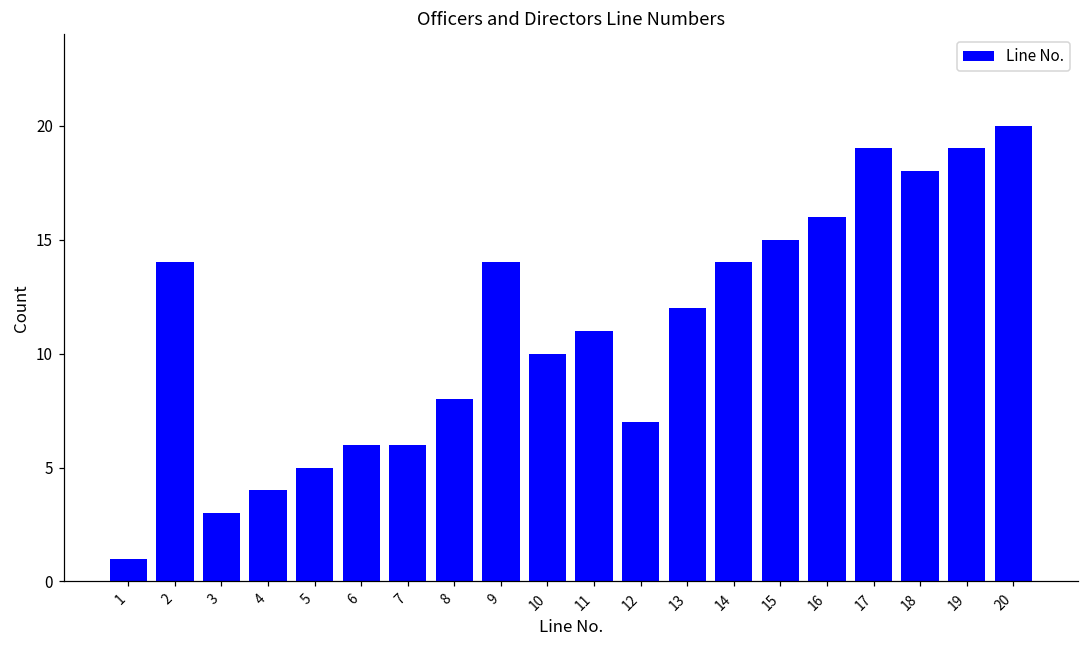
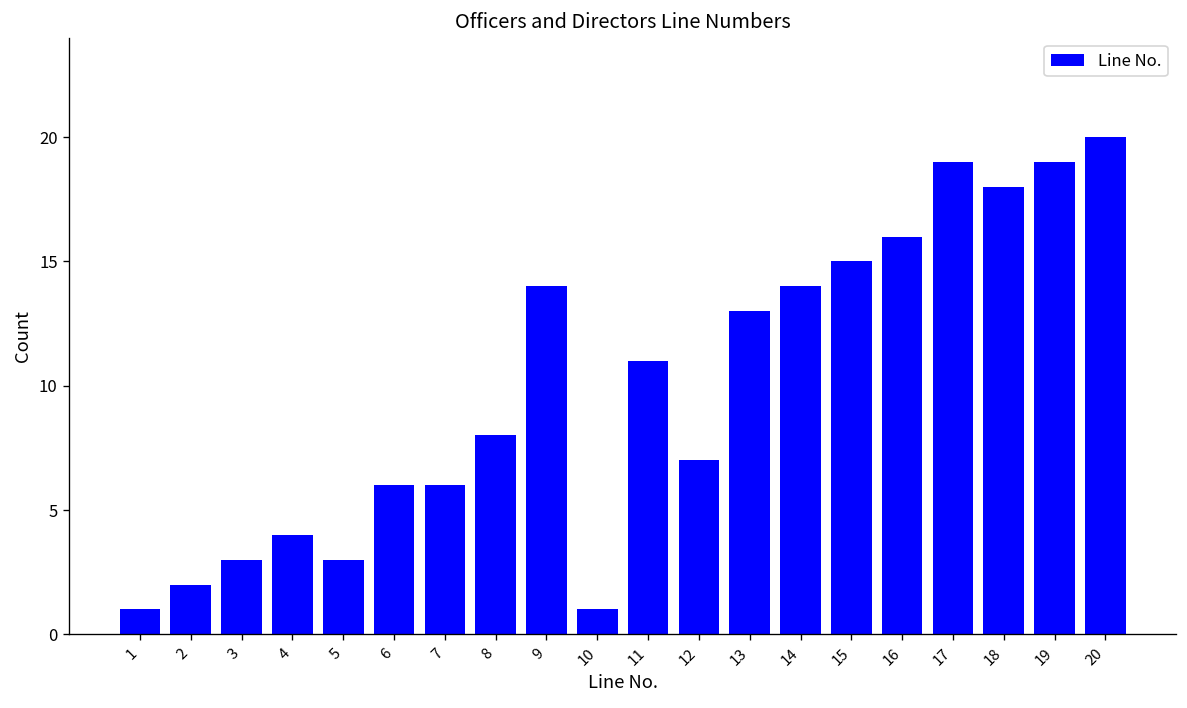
2: 14 -> 2
5: 5 -> 3
10: 10 -> 1
13: 12 -> 13
